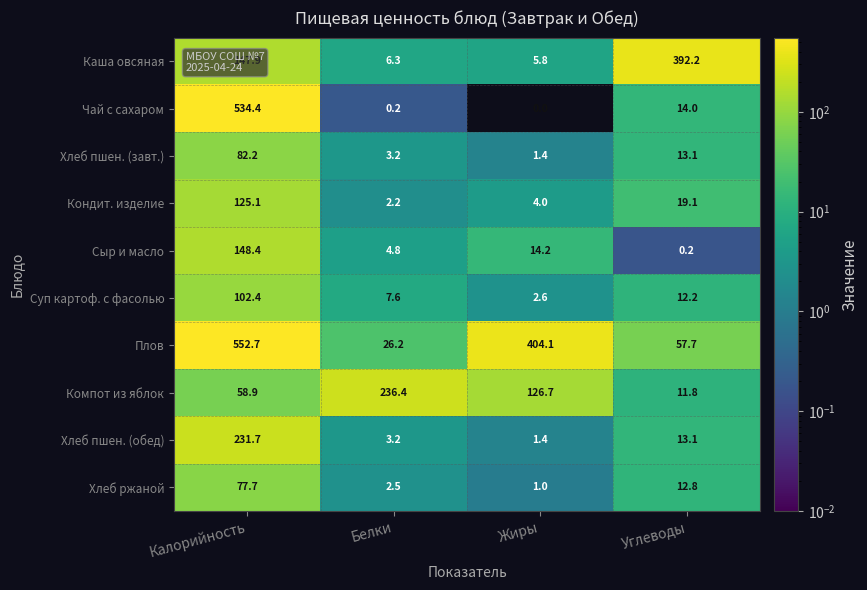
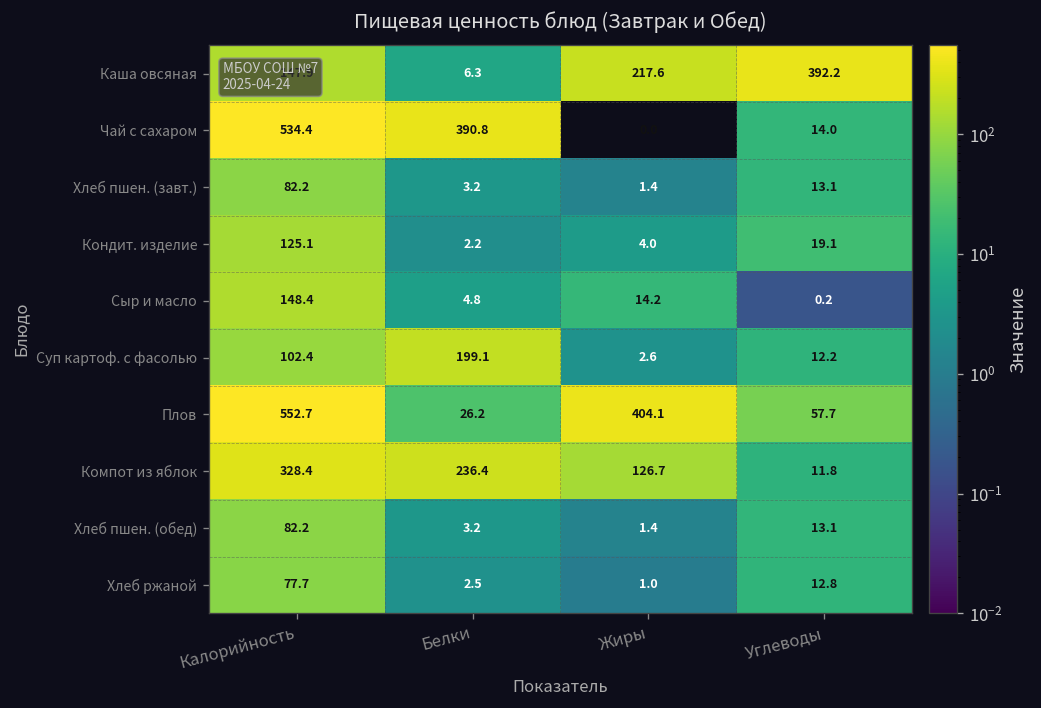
Каша овсяная, Жиры: 5.8 -> 217.6
Чай с сахаром, Белки: 0.2 -> 390.8
Суп картоф. с фасолью, Белки: 7.6 -> 199.1
Компот из яблок, Калорийность: 58.9 -> 328.4
Хлеб пшен. (обед), Калорийность: 231.7 -> 82.2
